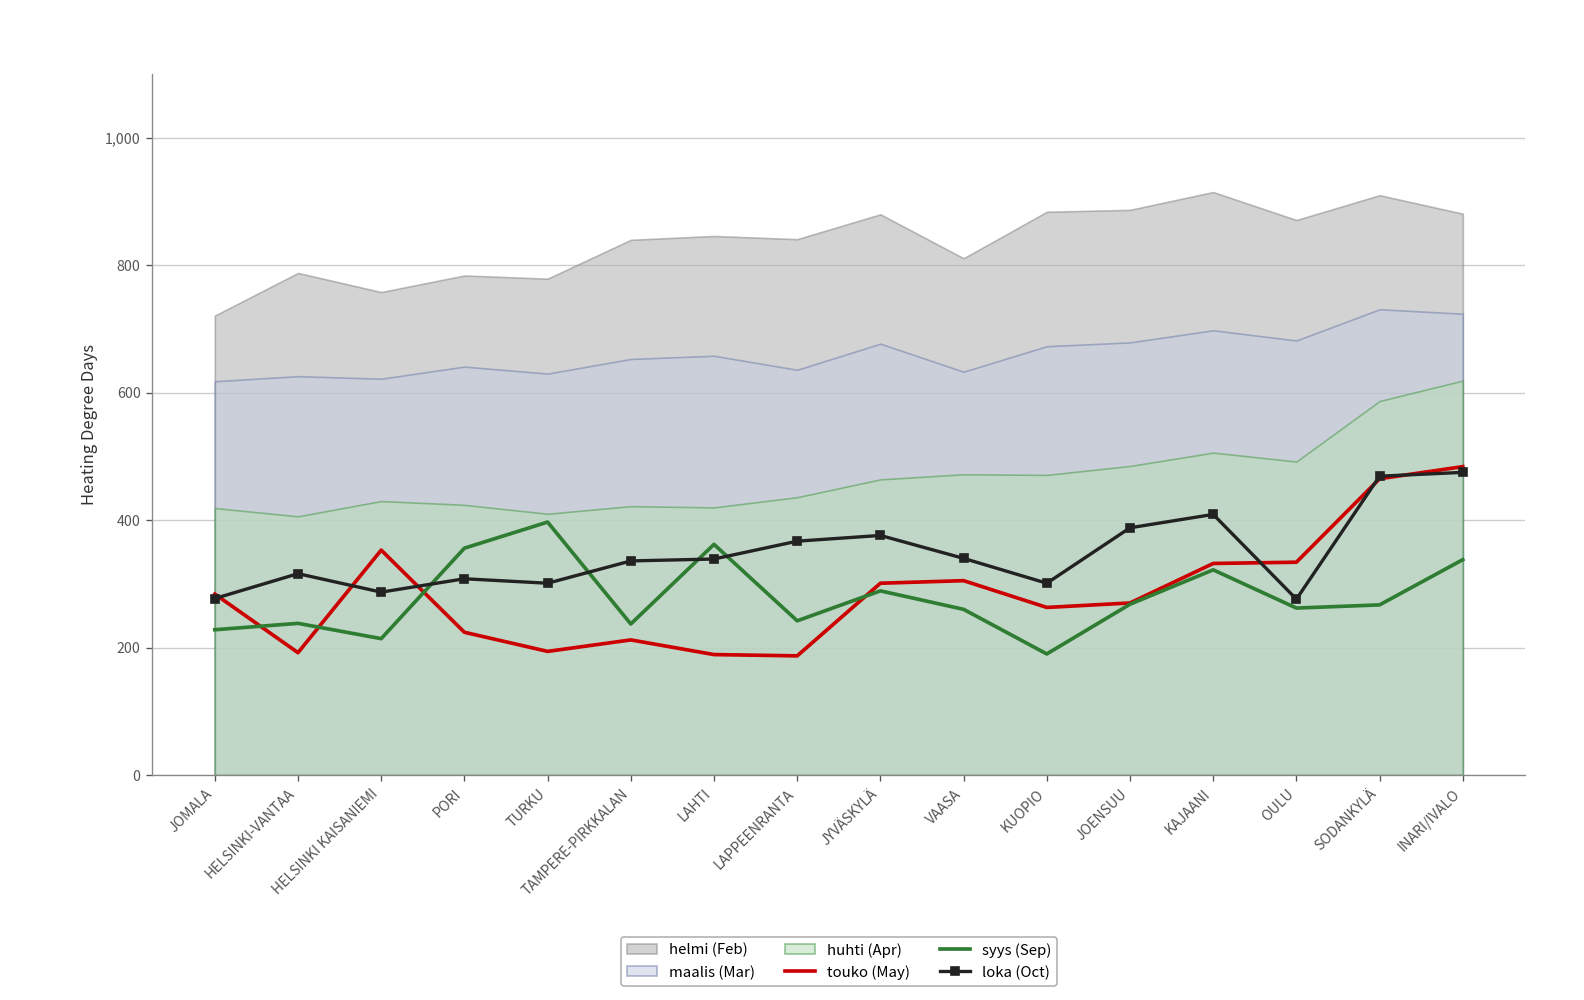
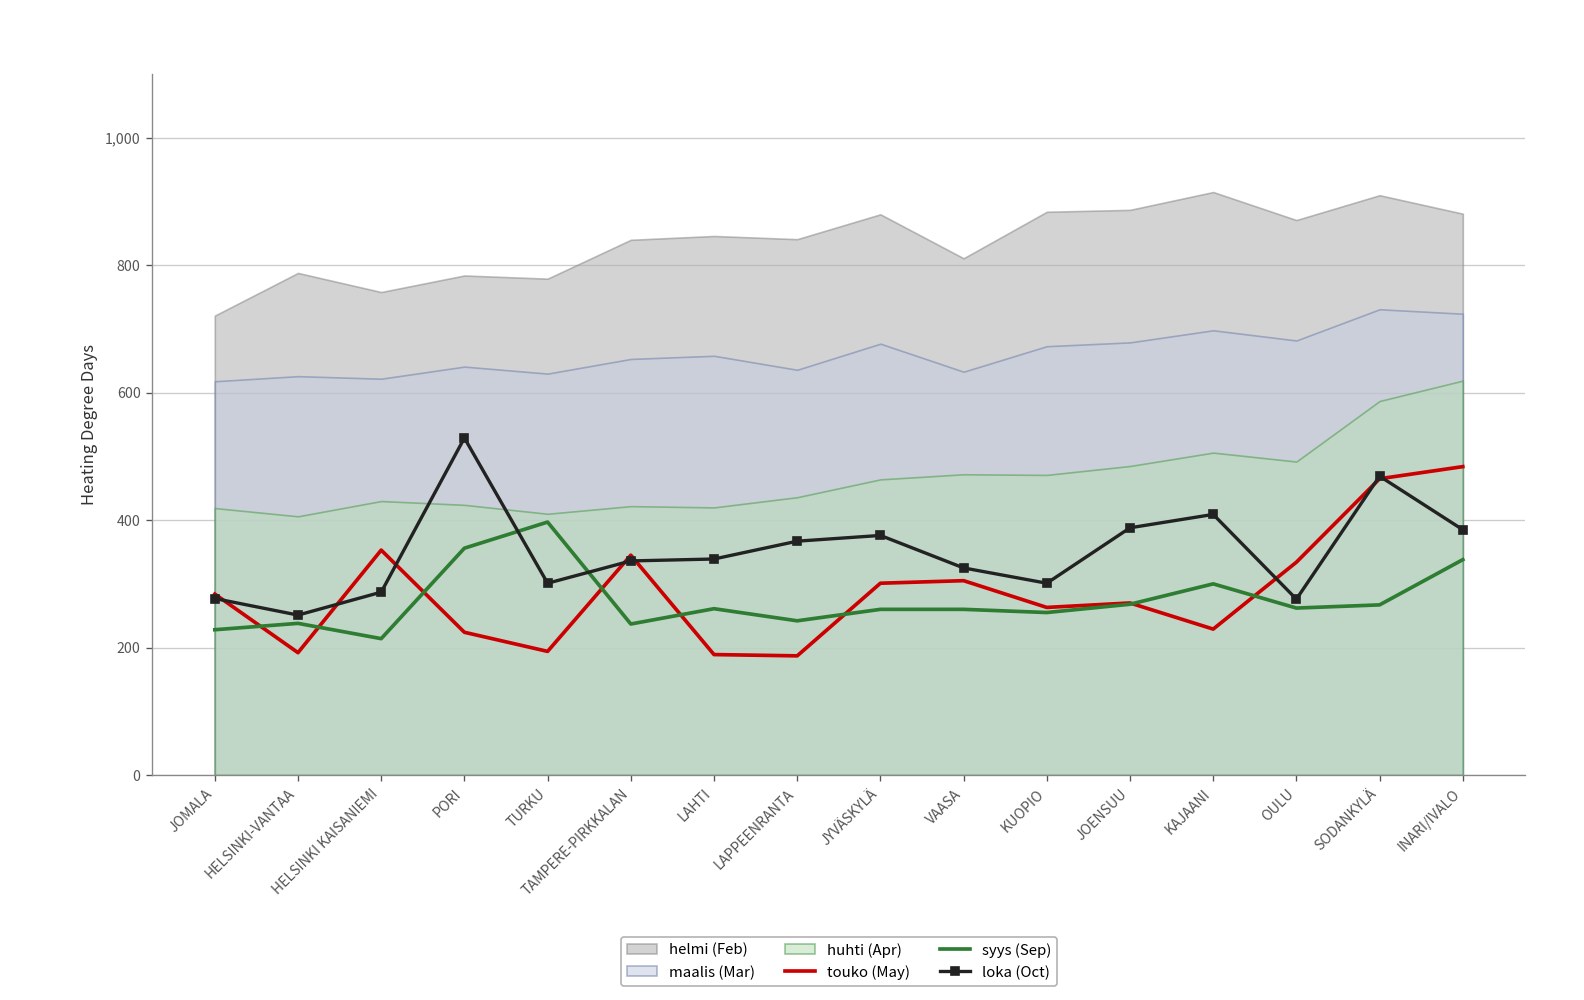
loka (Oct), HELSINKI-VANTAA: 320 -> 250
loka (Oct), PORI: 310 -> 530
touko (May), TAMPERE-PIRKKALAN: 210 -> 350
syys (Sep), LAHTI: 360 -> 260
syys (Sep), JYVÄSKYLÄ: 290 -> 260
loka (Oct), VAASA: 340 -> 330
syys (Sep), KUOPIO: 190 -> 260
touko (May), KAJAANI: 330 -> 230
syys (Sep), KAJAANI: 320 -> 300
loka (Oct), INARI/IVALO: 480 -> 390
